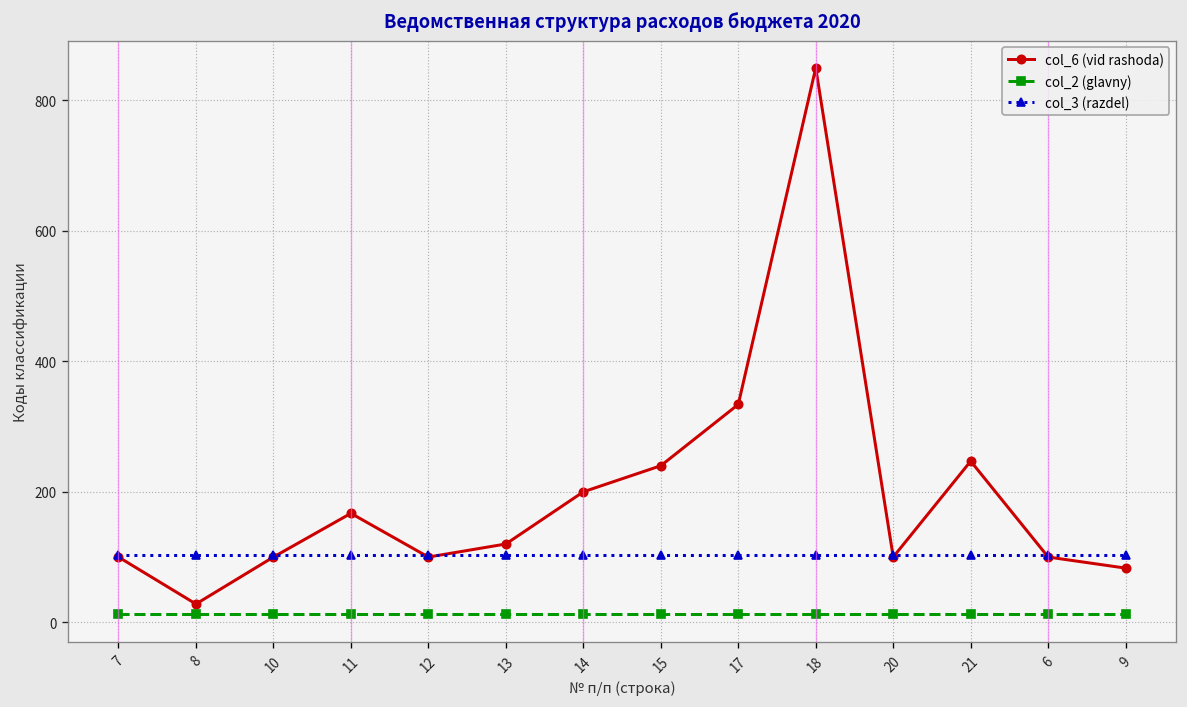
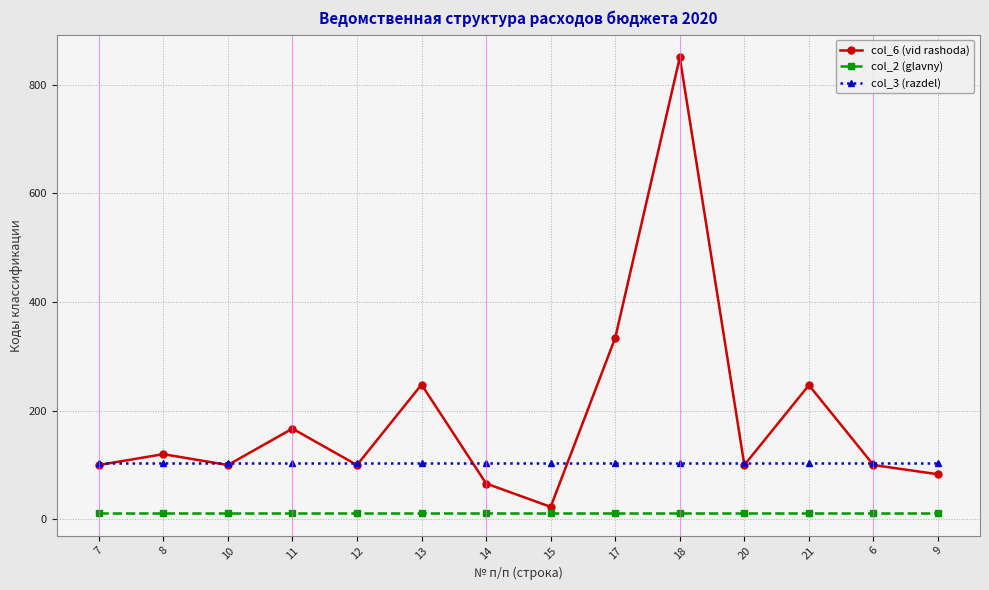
col_6 (vid rashoda), 8: 30 -> 120
col_6 (vid rashoda), 13: 120 -> 250
col_6 (vid rashoda), 14: 200 -> 70
col_6 (vid rashoda), 15: 240 -> 20
